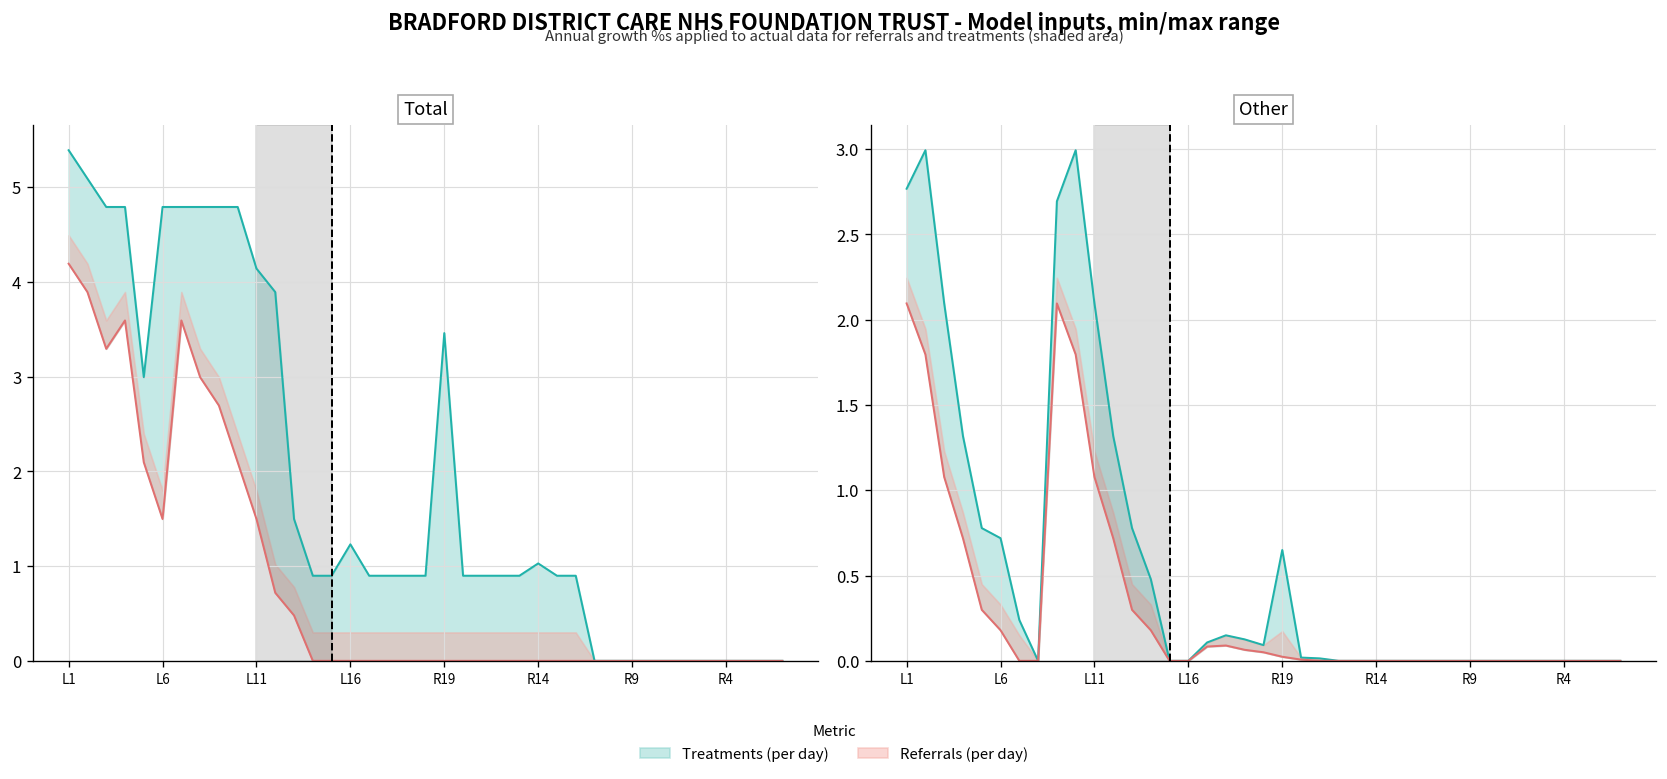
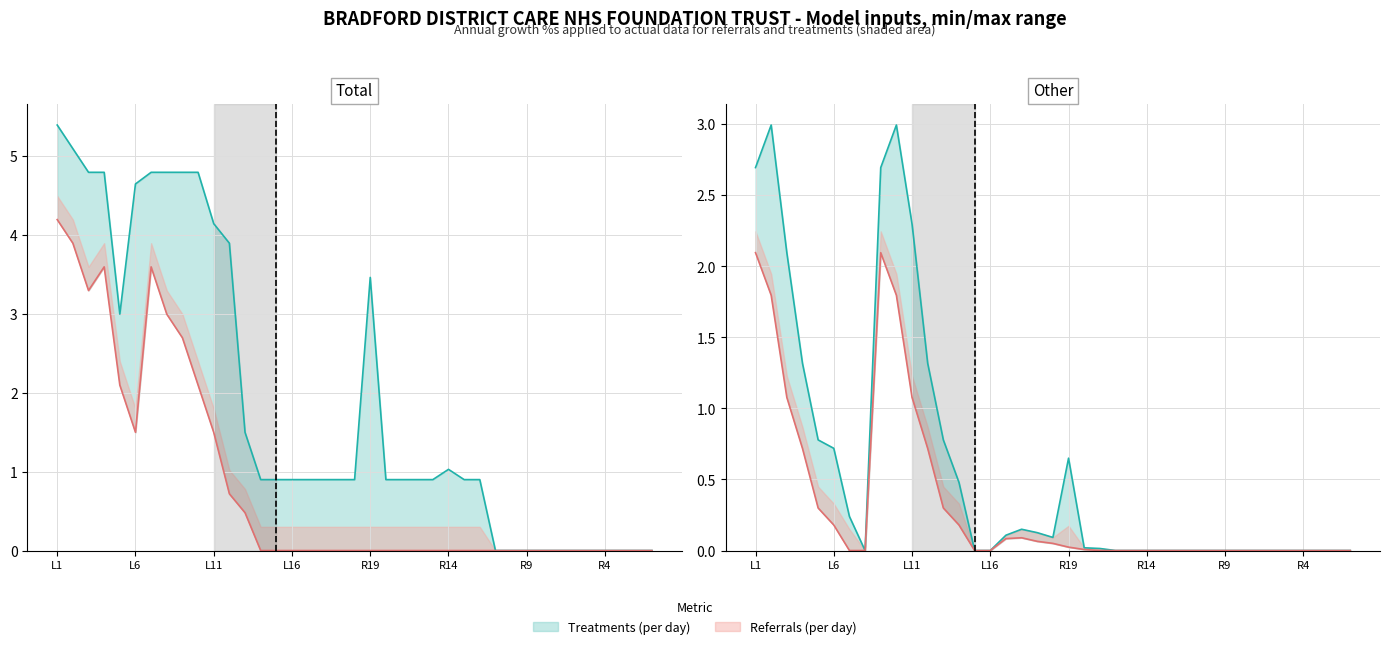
Total, Treatments (per day), L6: 4.8 -> 4.6
Total, Treatments (per day), L16: 1.2 -> 0.9
Other, Treatments (per day), L1: 2.77 -> 2.69
Other, Treatments (per day), L11: 2.10 -> 2.30
